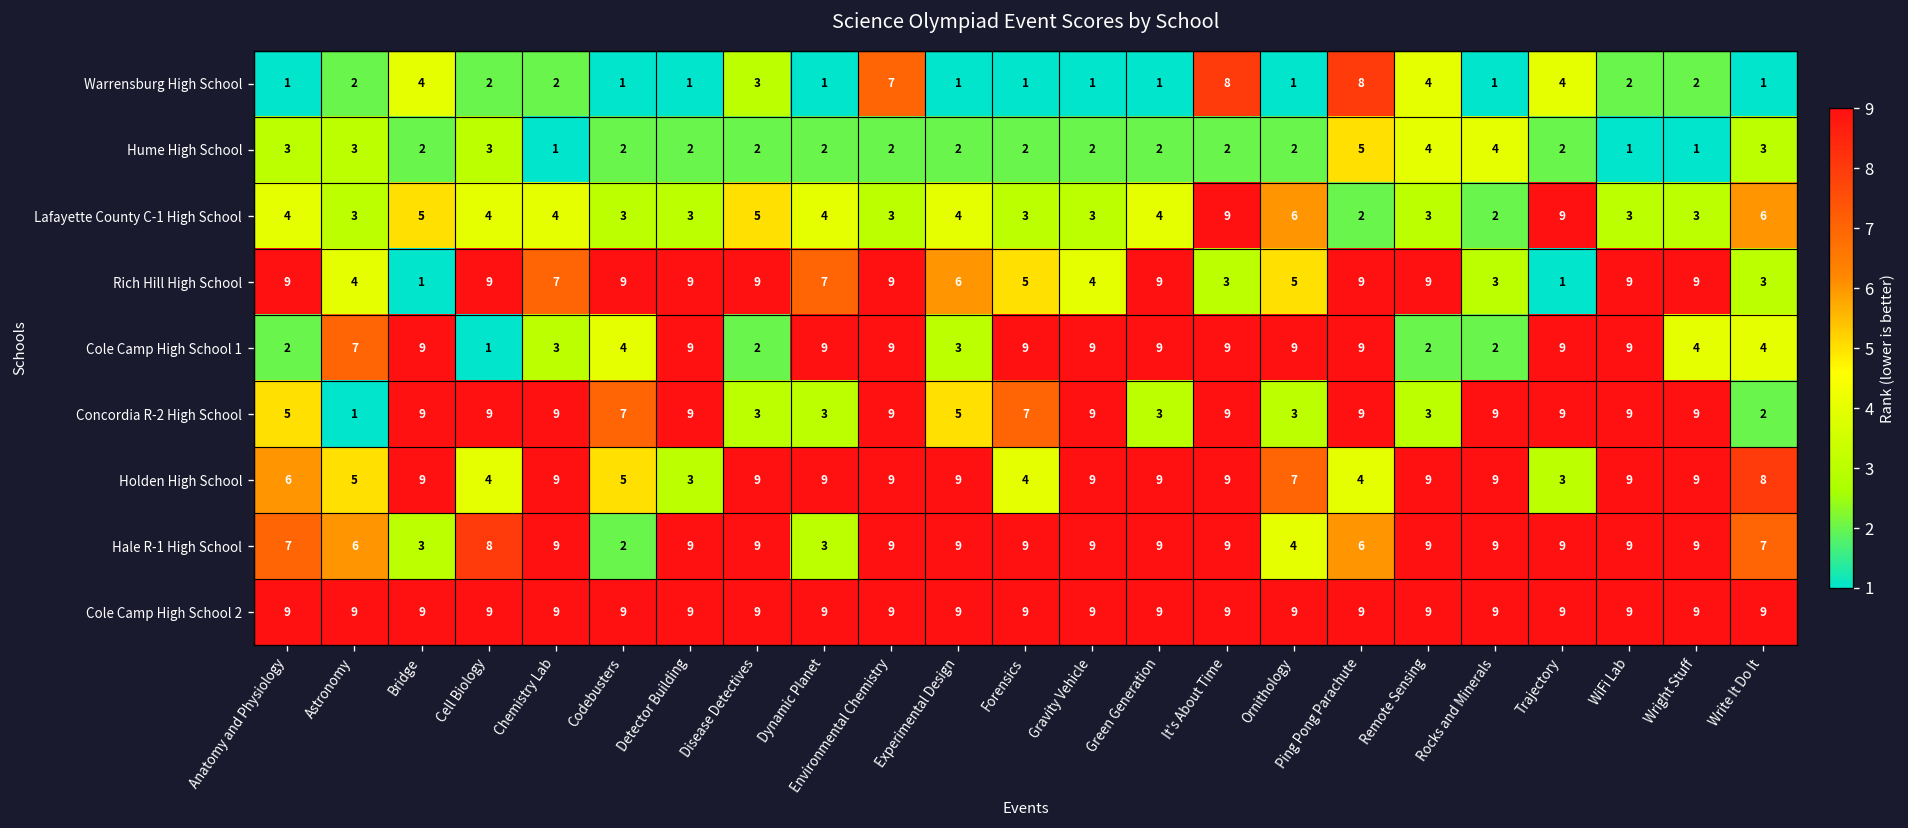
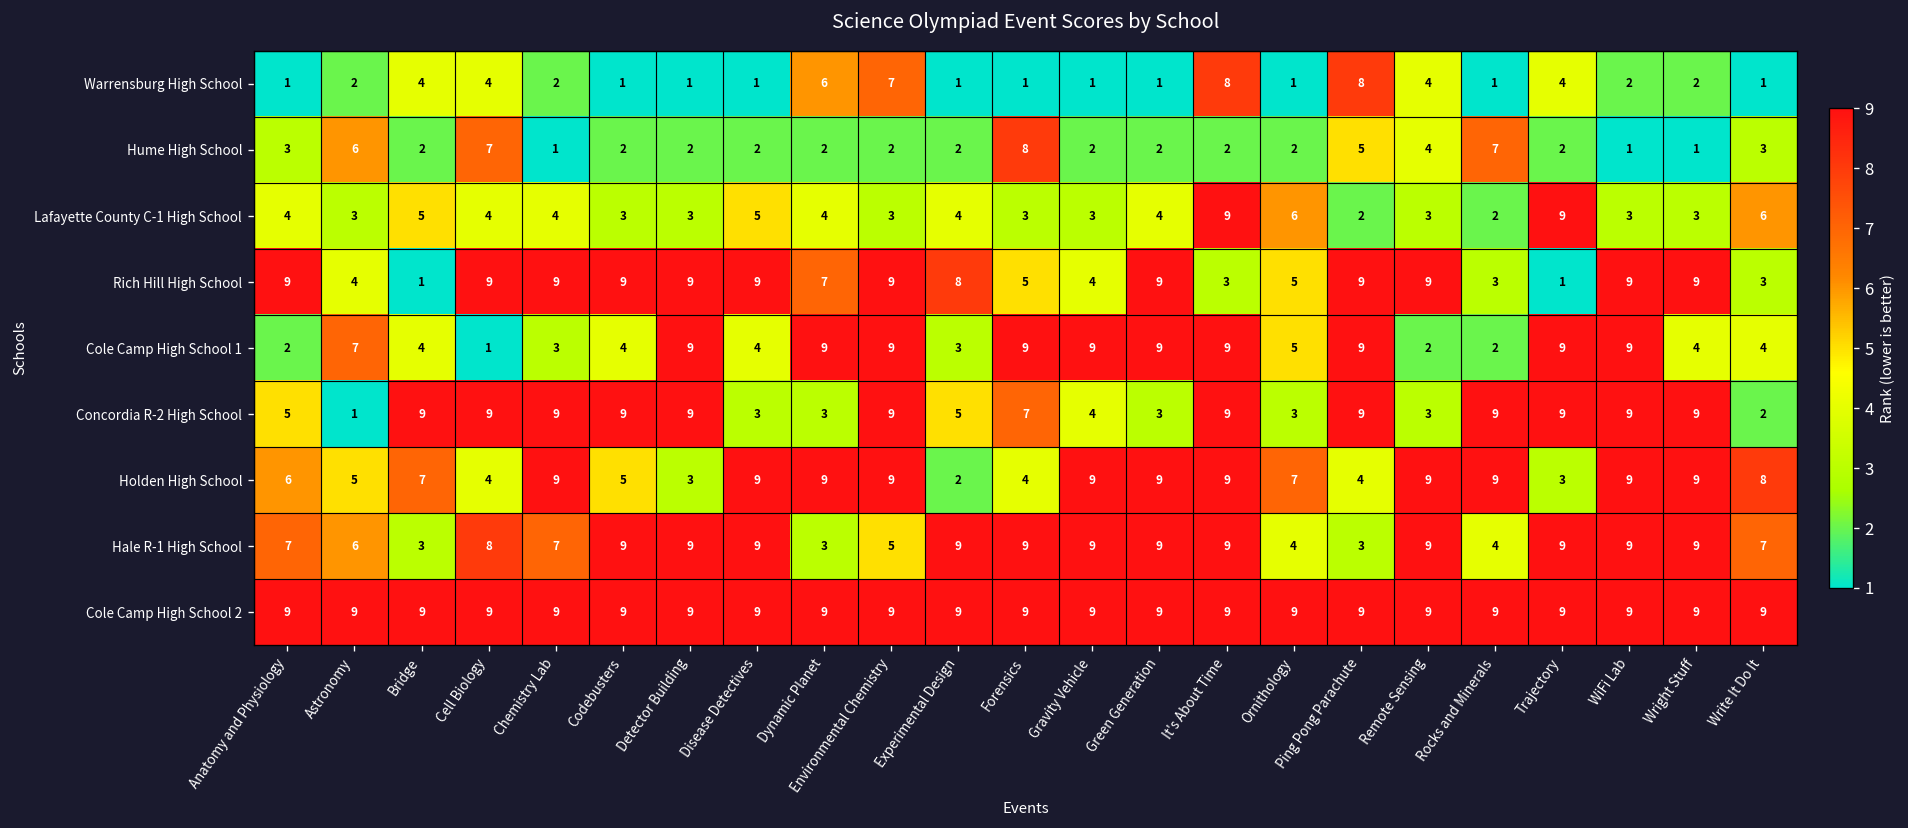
Warrensburg High School, Cell Biology: 2 -> 4
Warrensburg High School, Disease Detectives: 3 -> 1
Warrensburg High School, Dynamic Planet: 1 -> 6
Hume High School, Astronomy: 3 -> 6
Hume High School, Cell Biology: 3 -> 7
Hume High School, Forensics: 2 -> 8
Hume High School, Rocks and Minerals: 4 -> 7
Rich Hill High School, Chemistry Lab: 7 -> 9
Rich Hill High School, Experimental Design: 6 -> 8
Cole Camp High School 1, Bridge: 9 -> 4
Cole Camp High School 1, Disease Detectives: 2 -> 4
Cole Camp High School 1, Ornithology: 9 -> 5
Concordia R-2 High School, Codebusters: 7 -> 9
Concordia R-2 High School, Gravity Vehicle: 9 -> 4
Holden High School, Bridge: 9 -> 7
Holden High School, Experimental Design: 9 -> 2
Hale R-1 High School, Chemistry Lab: 9 -> 7
Hale R-1 High School, Codebusters: 2 -> 9
Hale R-1 High School, Environmental Chemistry: 9 -> 5
Hale R-1 High School, Ping Pong Parachute: 6 -> 3
Hale R-1 High School, Rocks and Minerals: 9 -> 4
